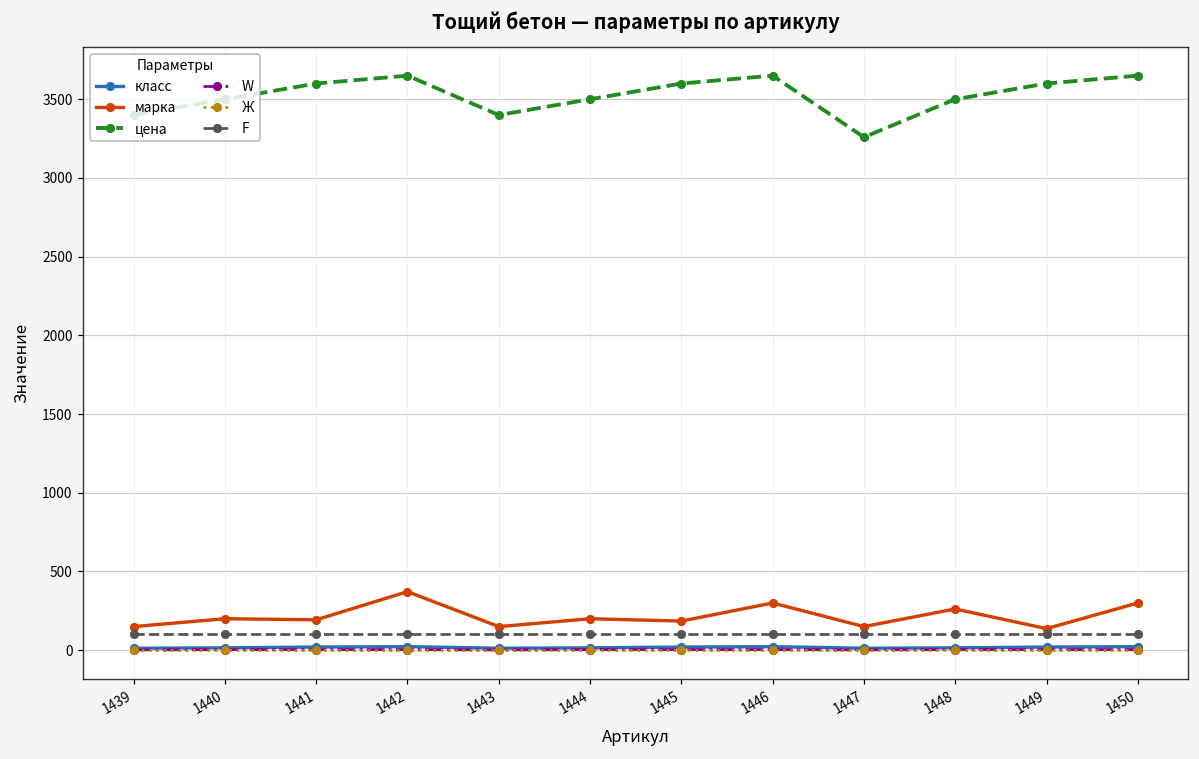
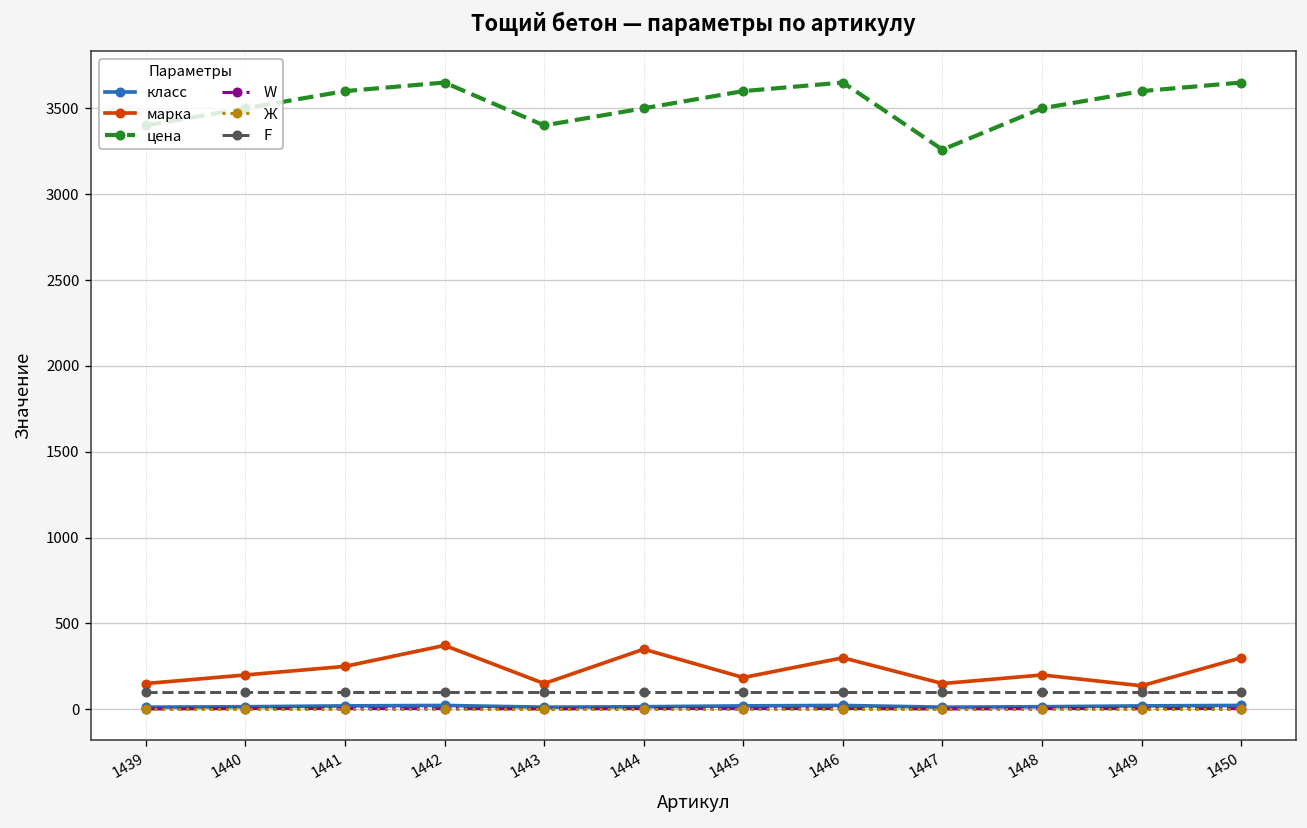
марка, 1441: 190 -> 250
марка, 1444: 200 -> 350
марка, 1448: 260 -> 200
